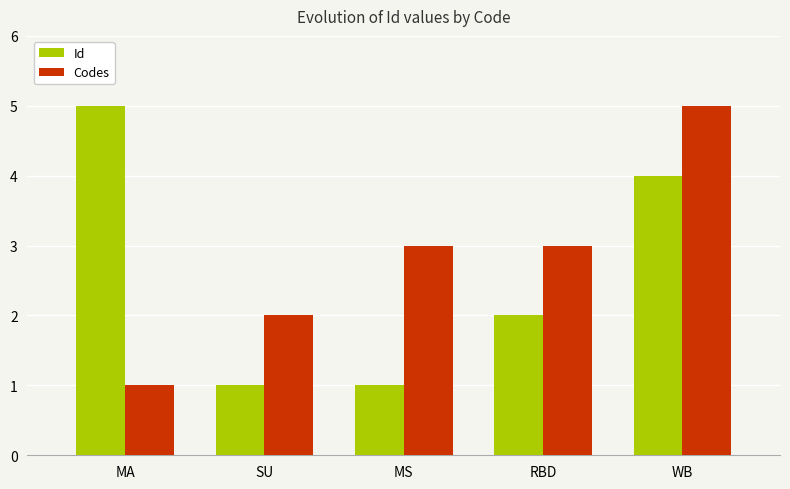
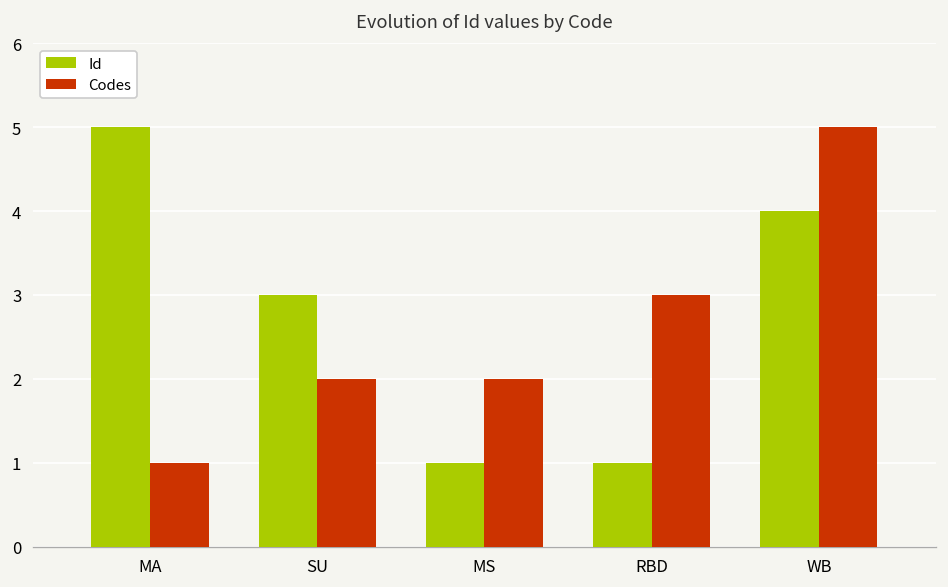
Id, SU: 1 -> 3
Codes, MS: 3 -> 2
Id, RBD: 2 -> 1
